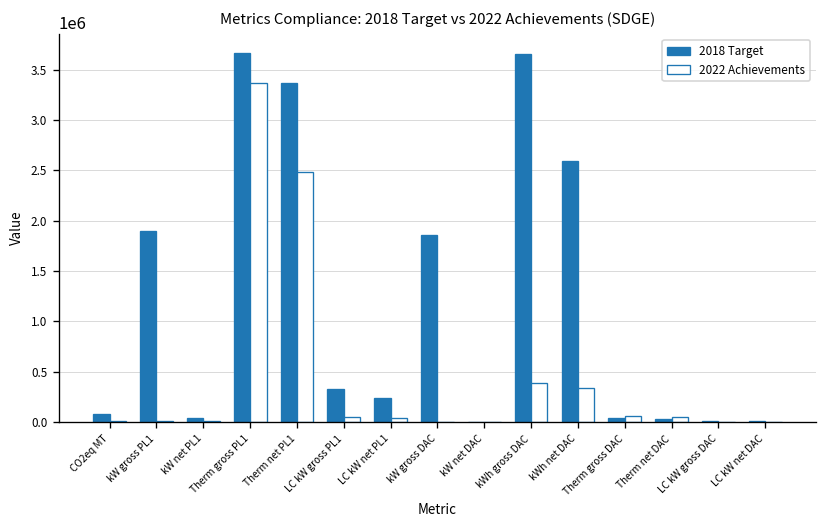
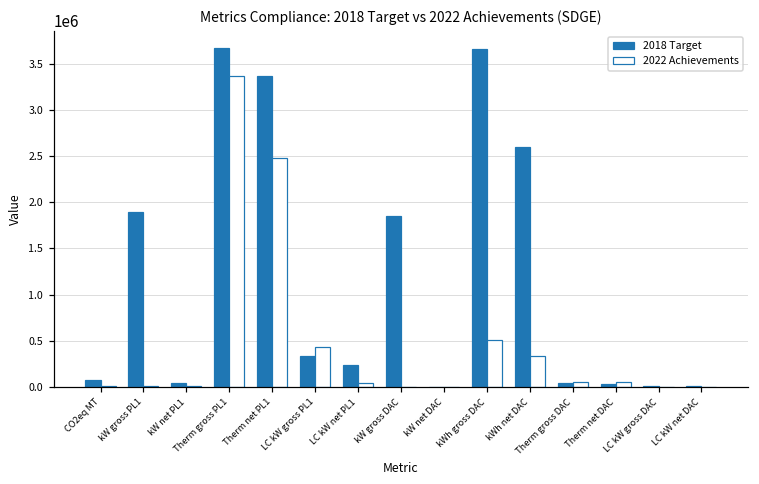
2022 Achievements, LC kW gross PL1: 100000 -> 400000
2022 Achievements, kWh gross DAC: 400000 -> 500000
